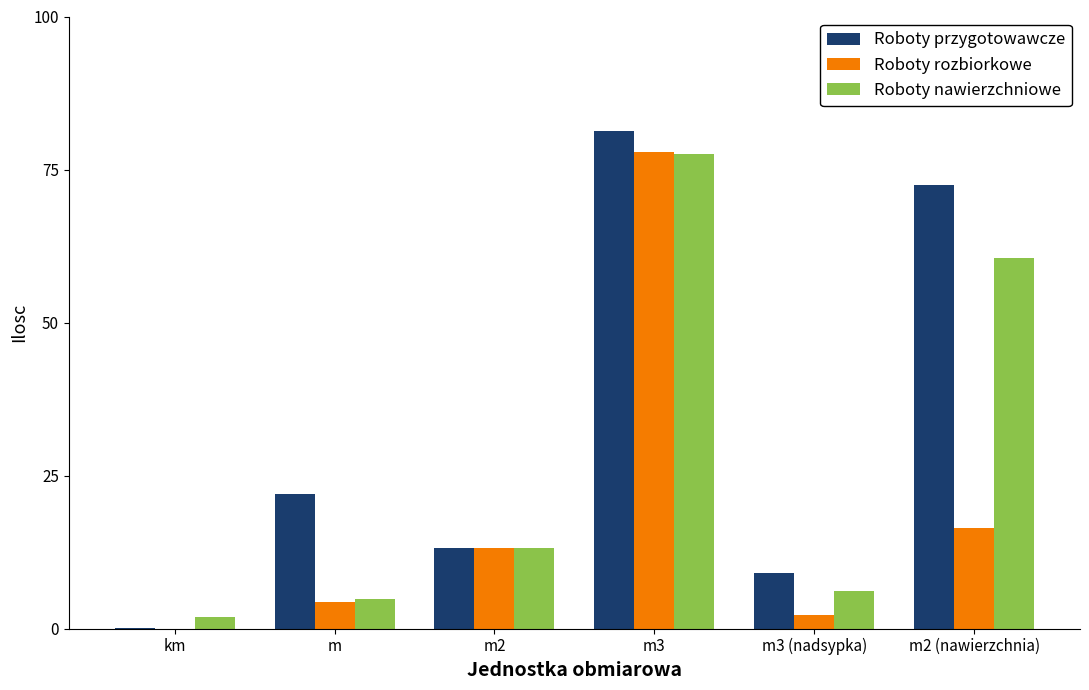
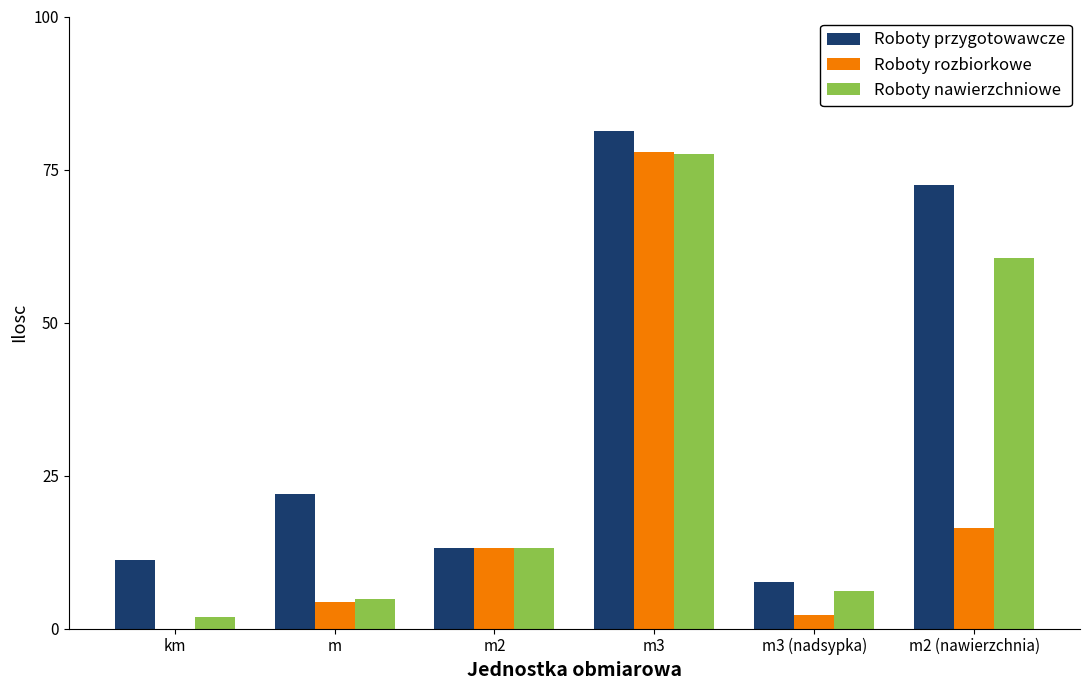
Roboty przygotowawcze, km: 0 -> 11
Roboty przygotowawcze, m3 (nadsypka): 9 -> 8
